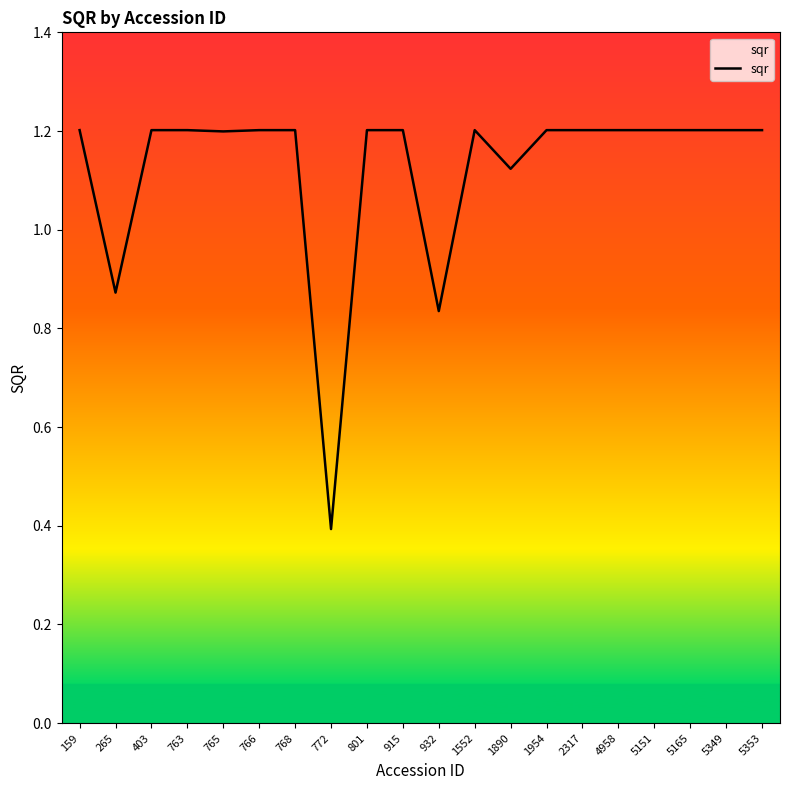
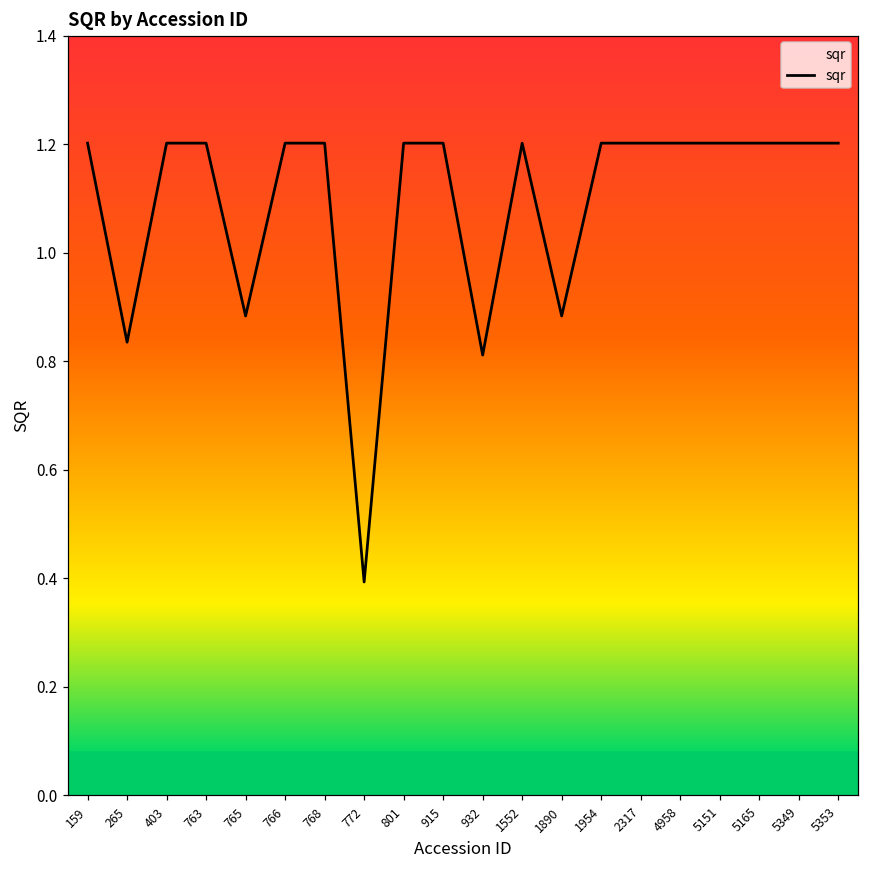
265: 0.87 -> 0.84
765: 1.20 -> 0.88
932: 0.84 -> 0.81
1890: 1.12 -> 0.88
